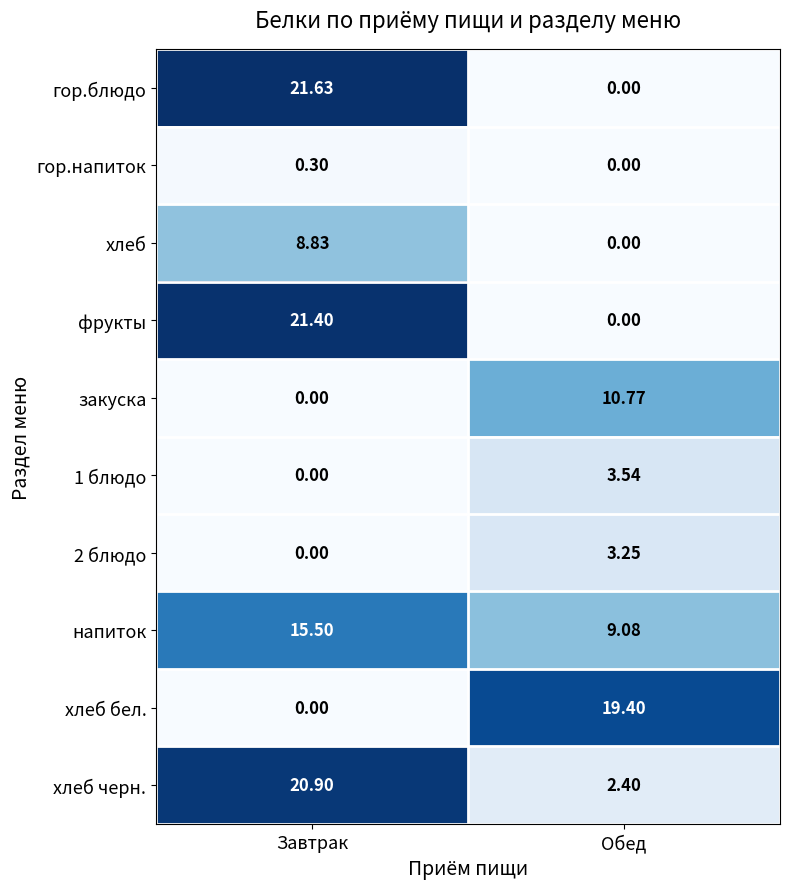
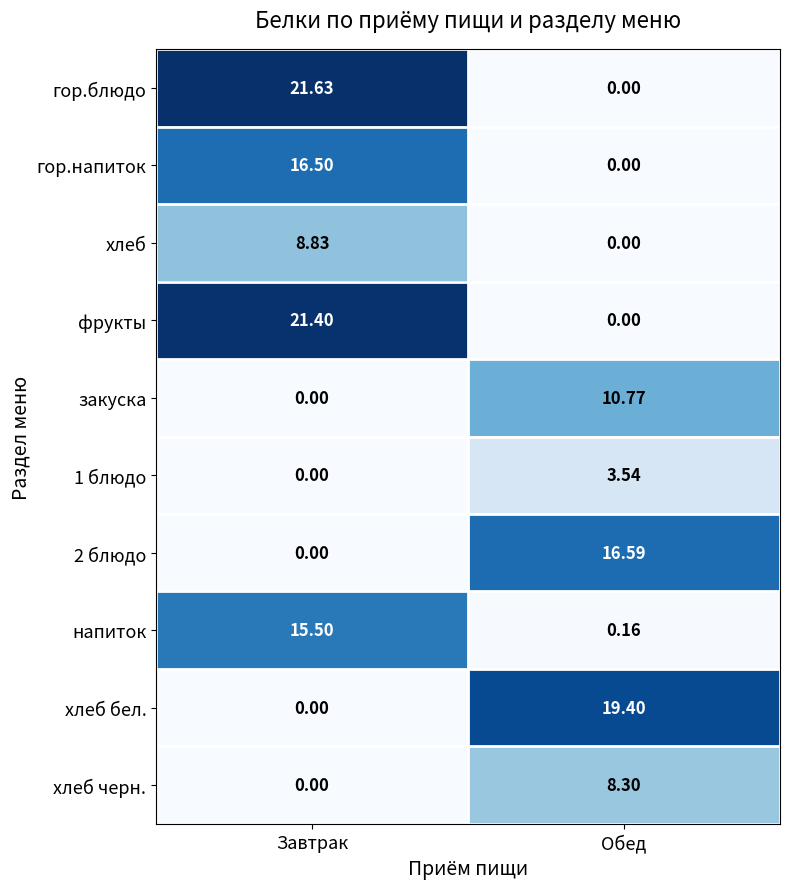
гор.напиток, Завтрак: 0.30 -> 16.50
2 блюдо, Обед: 3.25 -> 16.59
напиток, Обед: 9.08 -> 0.16
хлеб черн., Завтрак: 20.90 -> 0.00
хлеб черн., Обед: 2.40 -> 8.30
